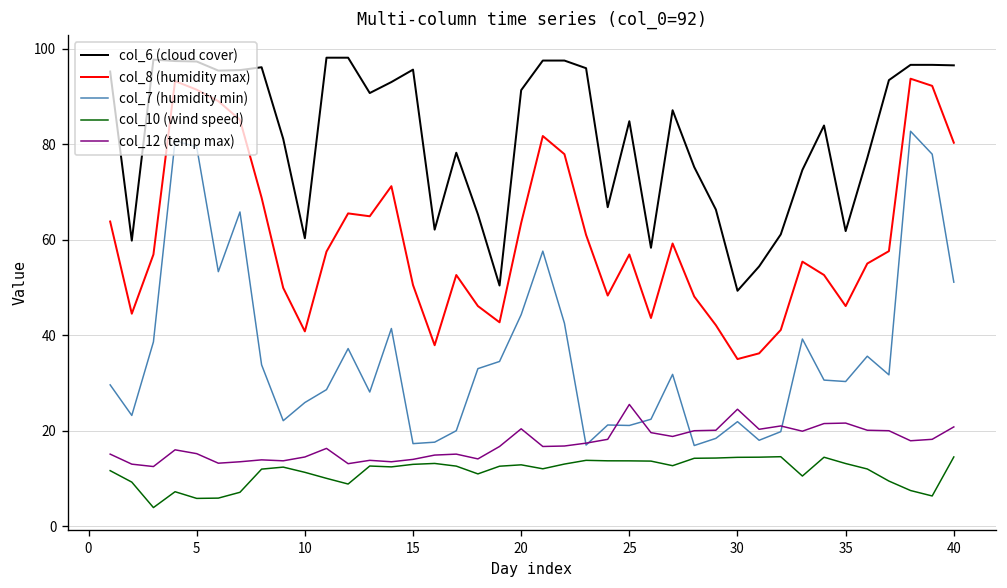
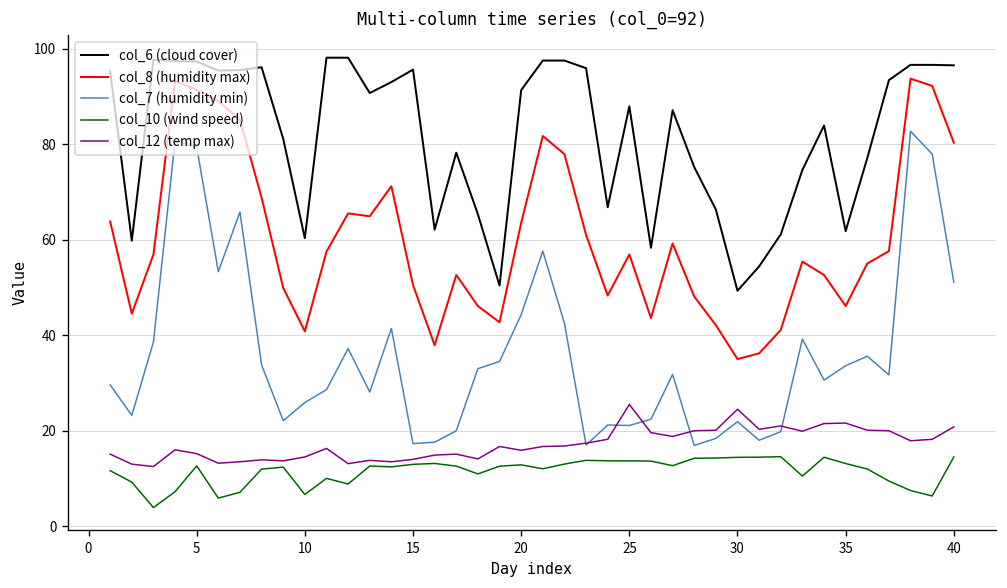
col_10 (wind speed), 5: 6 -> 13
col_10 (wind speed), 10: 11 -> 7
col_12 (temp max), 20: 20 -> 16
col_6 (cloud cover), 25: 85 -> 88
col_7 (humidity min), 35: 30 -> 34
